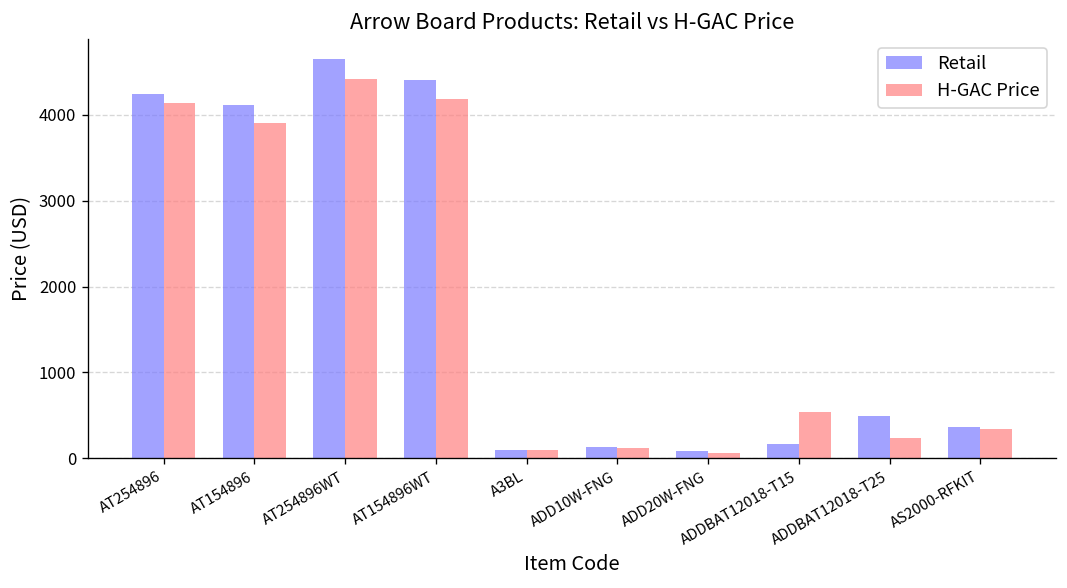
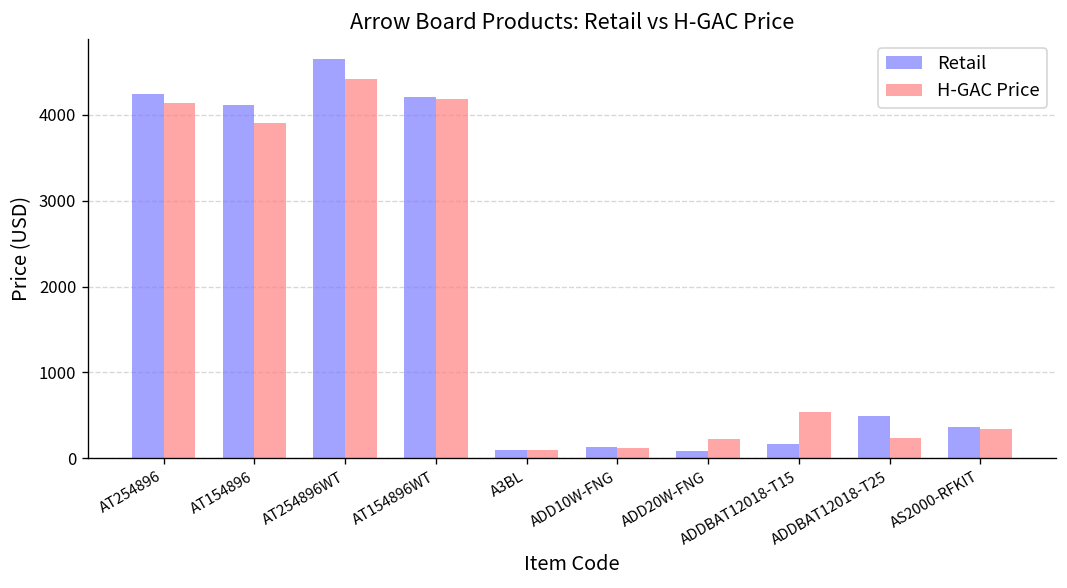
Retail, AT154896WT: 4400 -> 4200
H-GAC Price, ADD20W-FNG: 100 -> 200
